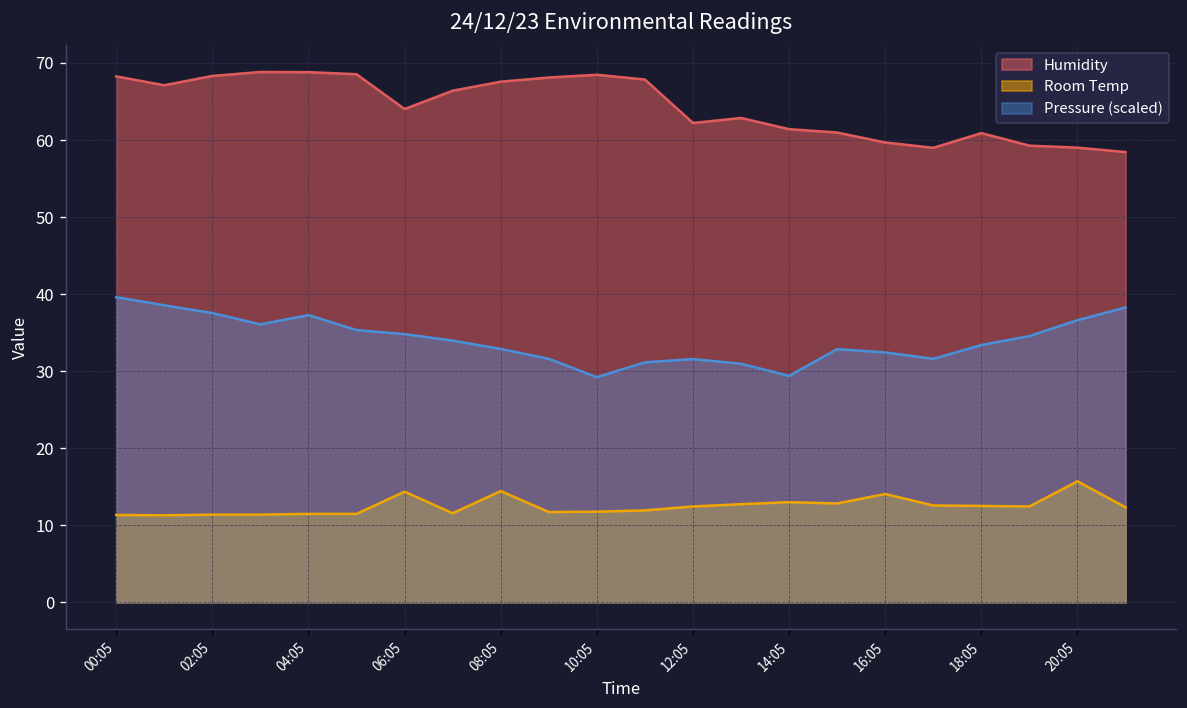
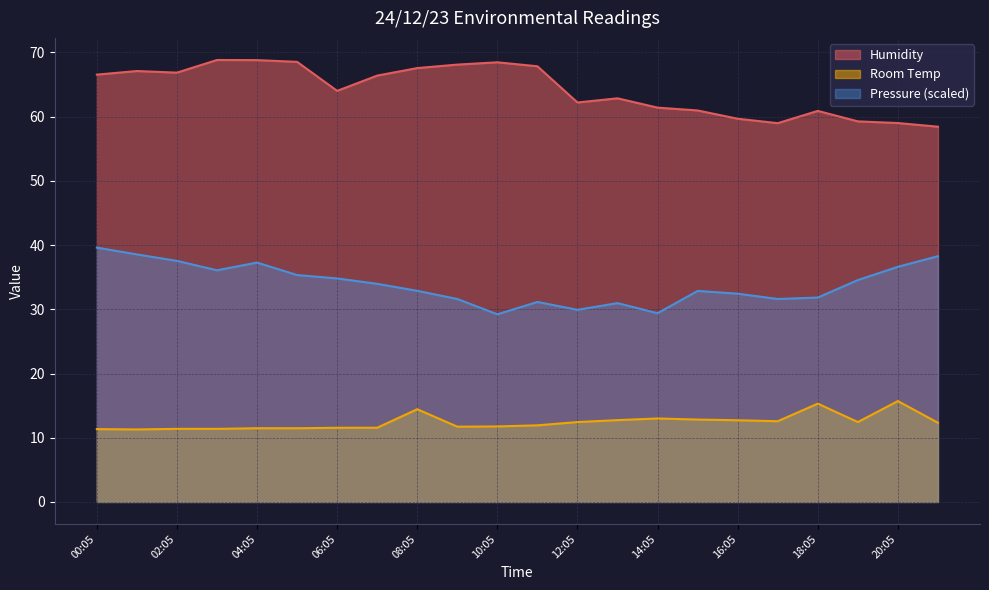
Humidity, 00:05: 68 -> 67
Humidity, 02:05: 68 -> 67
Room Temp, 06:05: 14 -> 12
Pressure (scaled), 12:05: 32 -> 30
Room Temp, 16:05: 14 -> 13
Room Temp, 18:05: 13 -> 15
Pressure (scaled), 18:05: 33 -> 32
